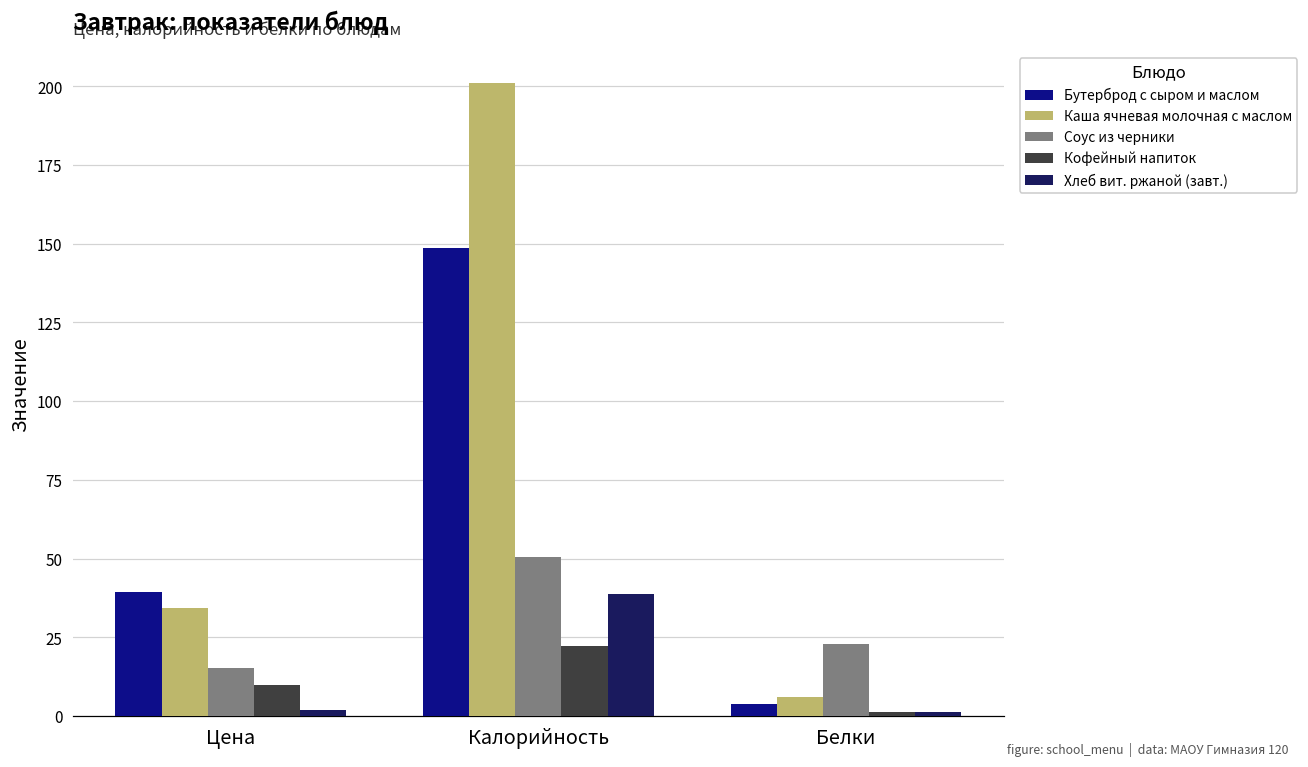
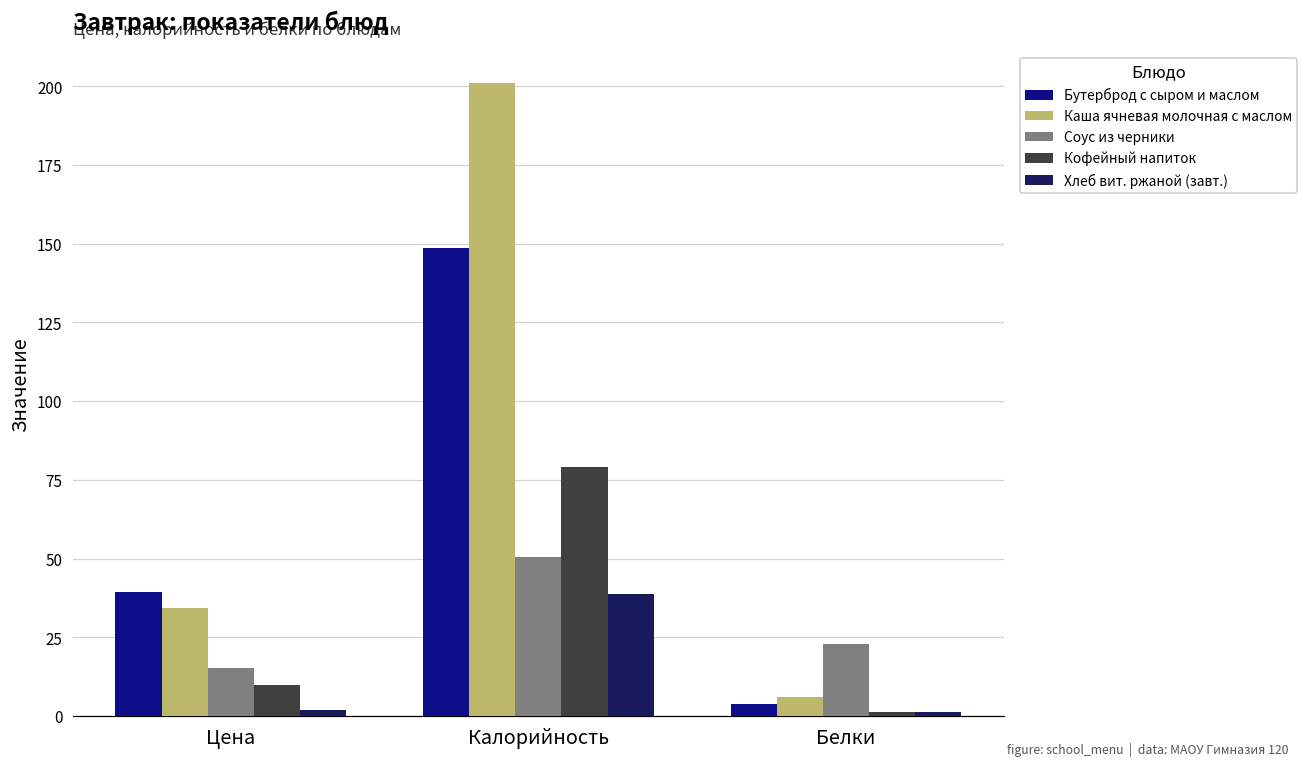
Кофейный напиток, Калорийность: 22 -> 79
